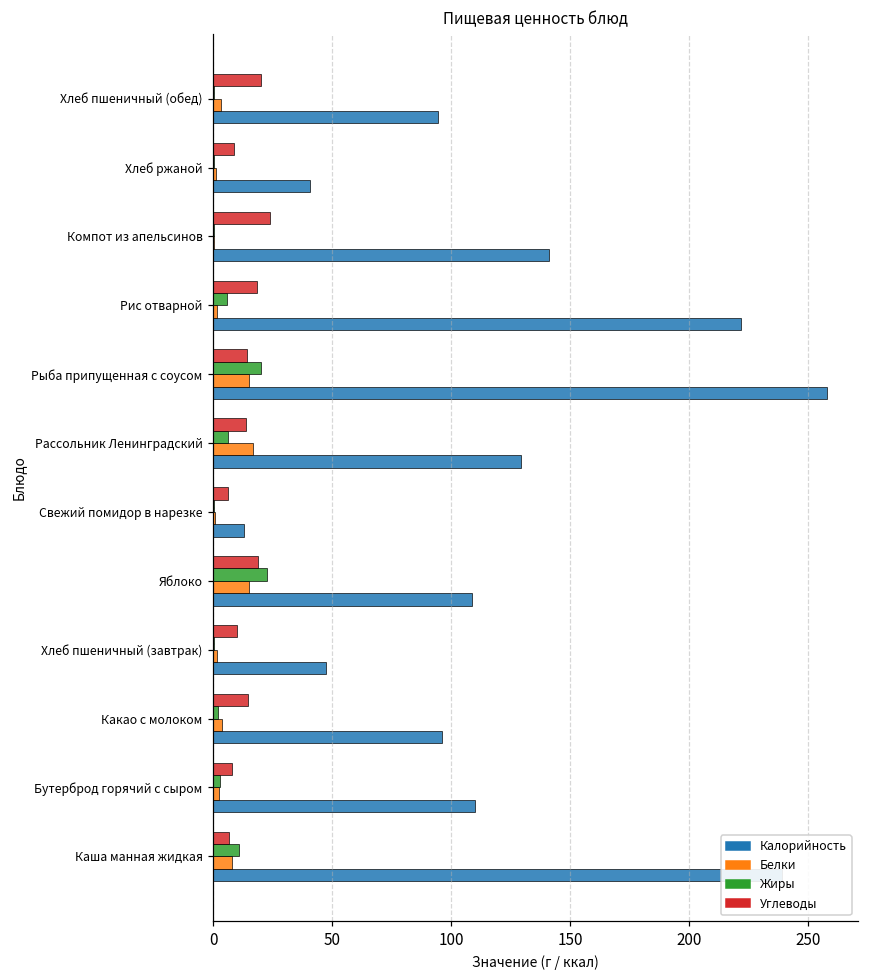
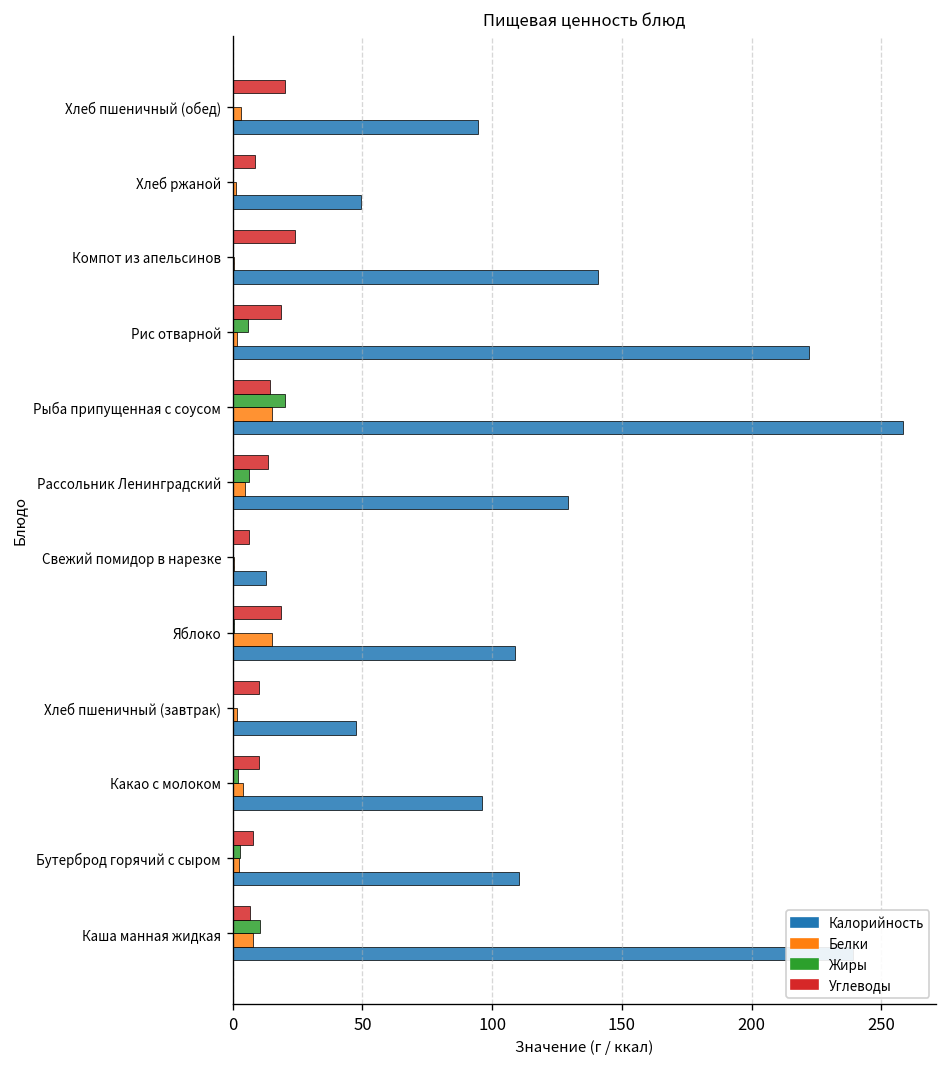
Калорийность, Хлеб ржаной: 41 -> 49
Белки, Рассольник Ленинградский: 17 -> 5
Жиры, Яблоко: 23 -> 0
Углеводы, Какао с молоком: 14 -> 10
